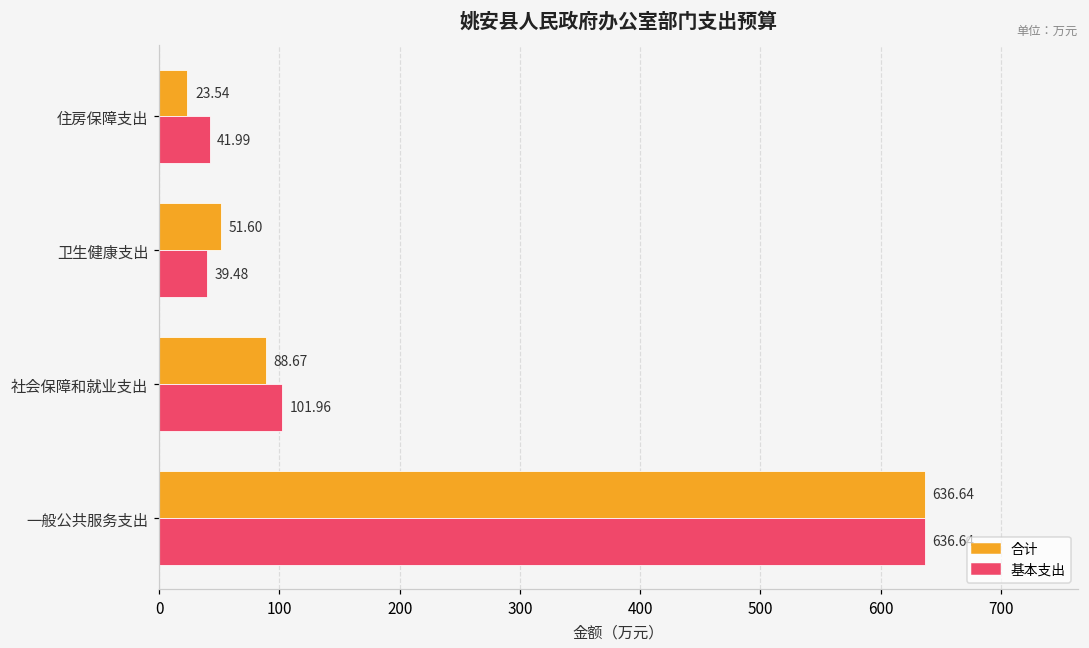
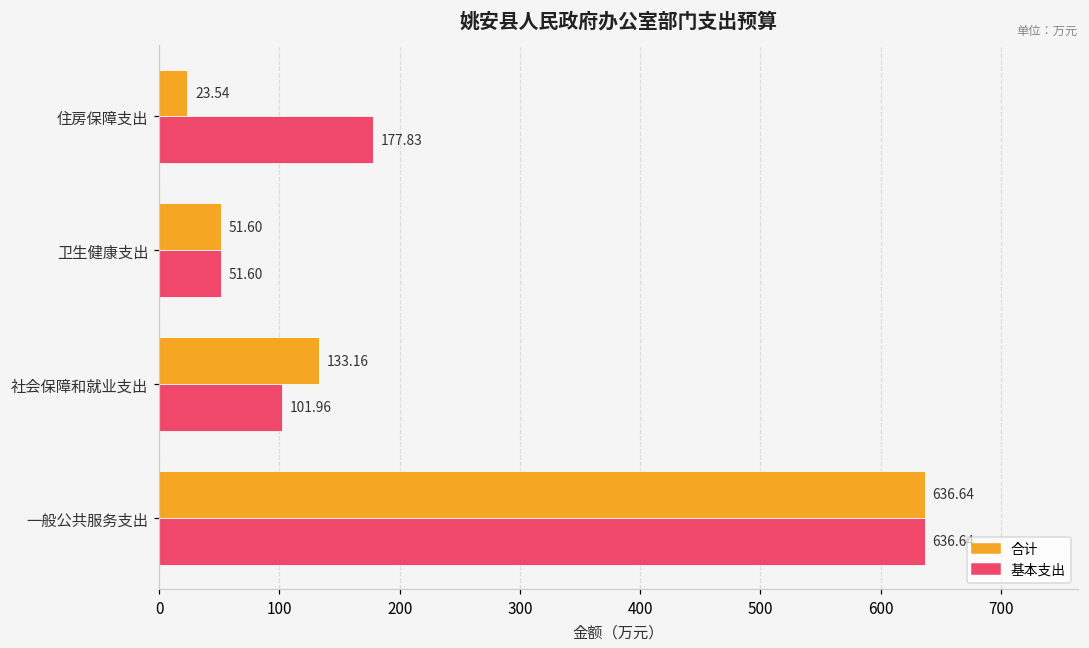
基本支出, 住房保障支出: 41.99 -> 177.83
基本支出, 卫生健康支出: 39.48 -> 51.60
合计, 社会保障和就业支出: 88.67 -> 133.16
